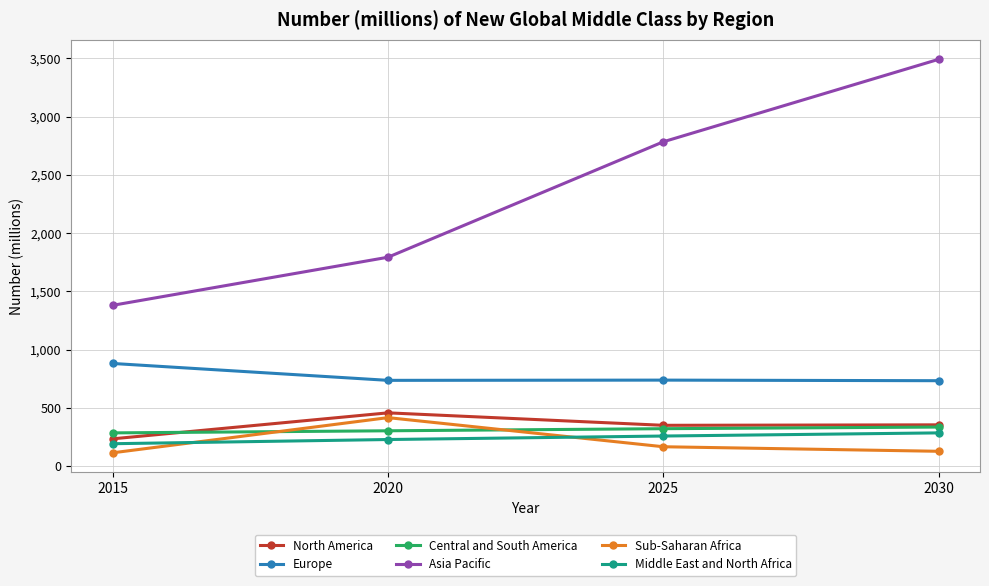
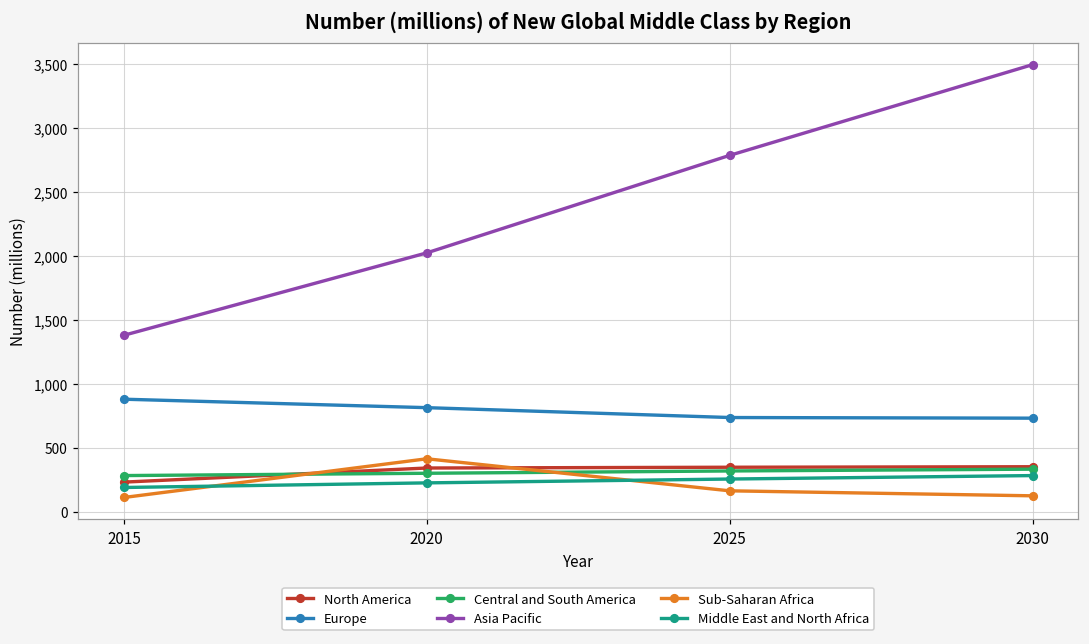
North America, 2020: 460 -> 340
Europe, 2020: 740 -> 820
Asia Pacific, 2020: 1,790 -> 2,020
